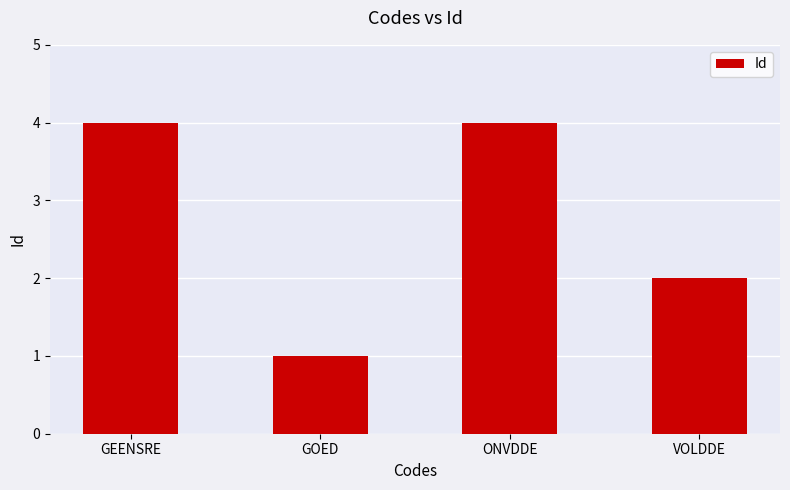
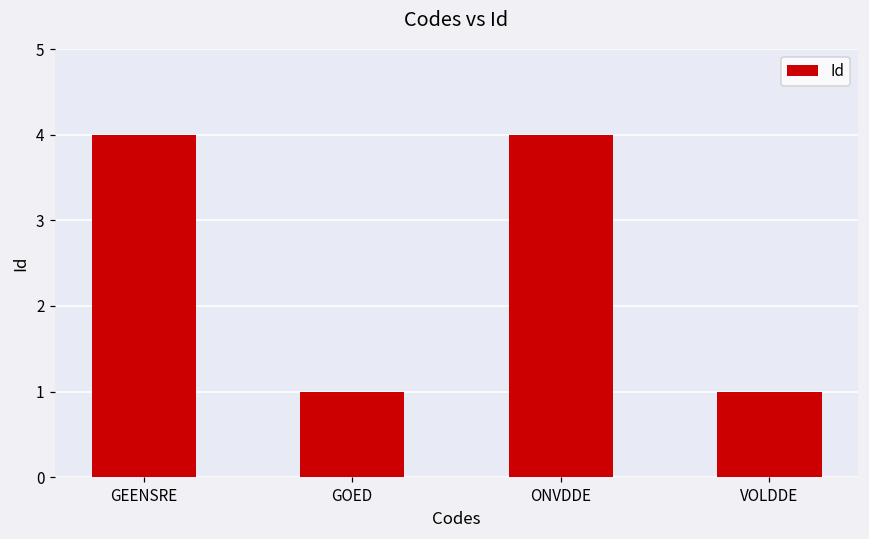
VOLDDE: 2 -> 1
